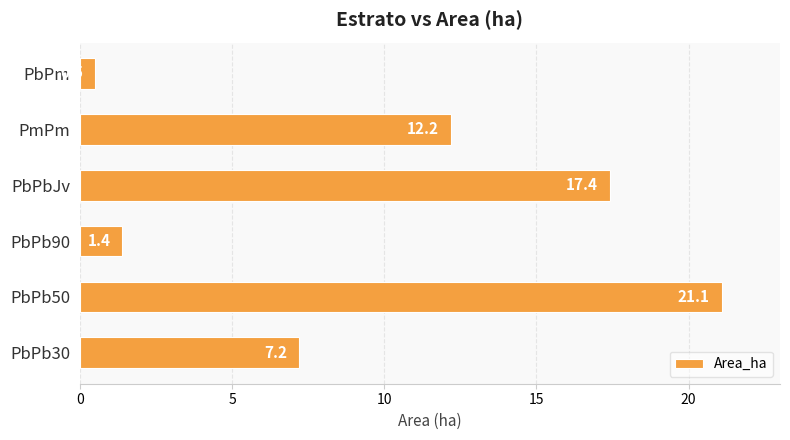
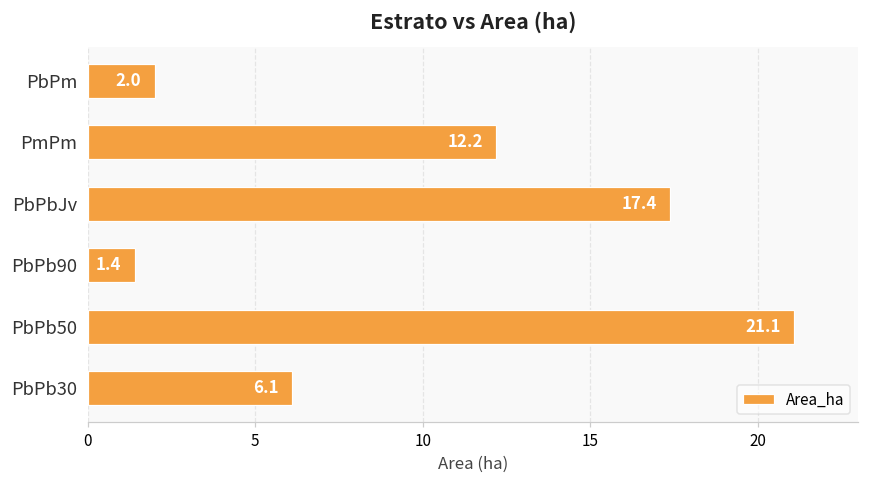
PbPm: 0.5 -> 2.0
PbPb30: 7.2 -> 6.1
